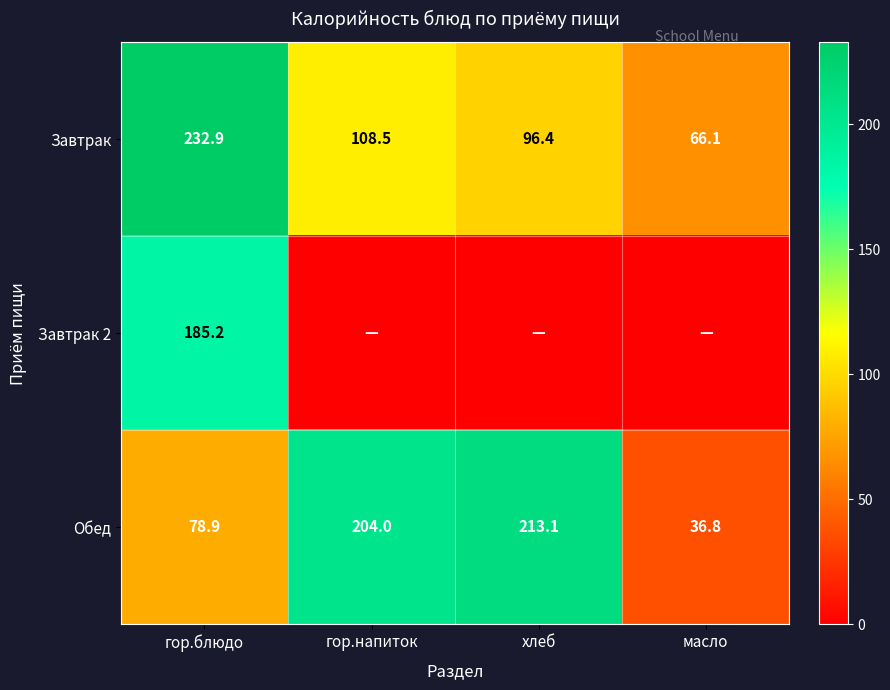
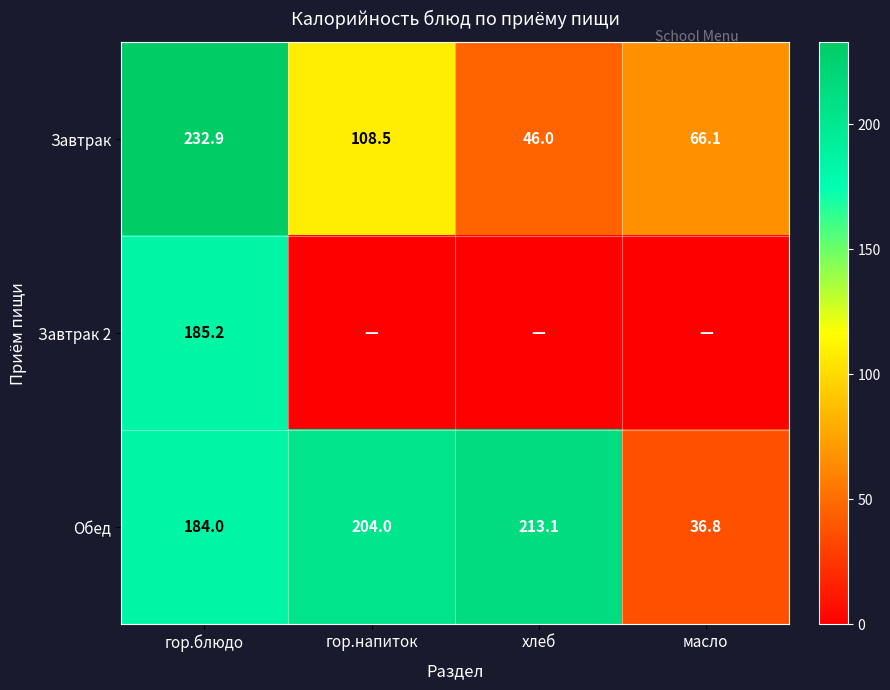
Завтрак, хлеб: 96.4 -> 46.0
Обед, гор.блюдо: 78.9 -> 184.0
